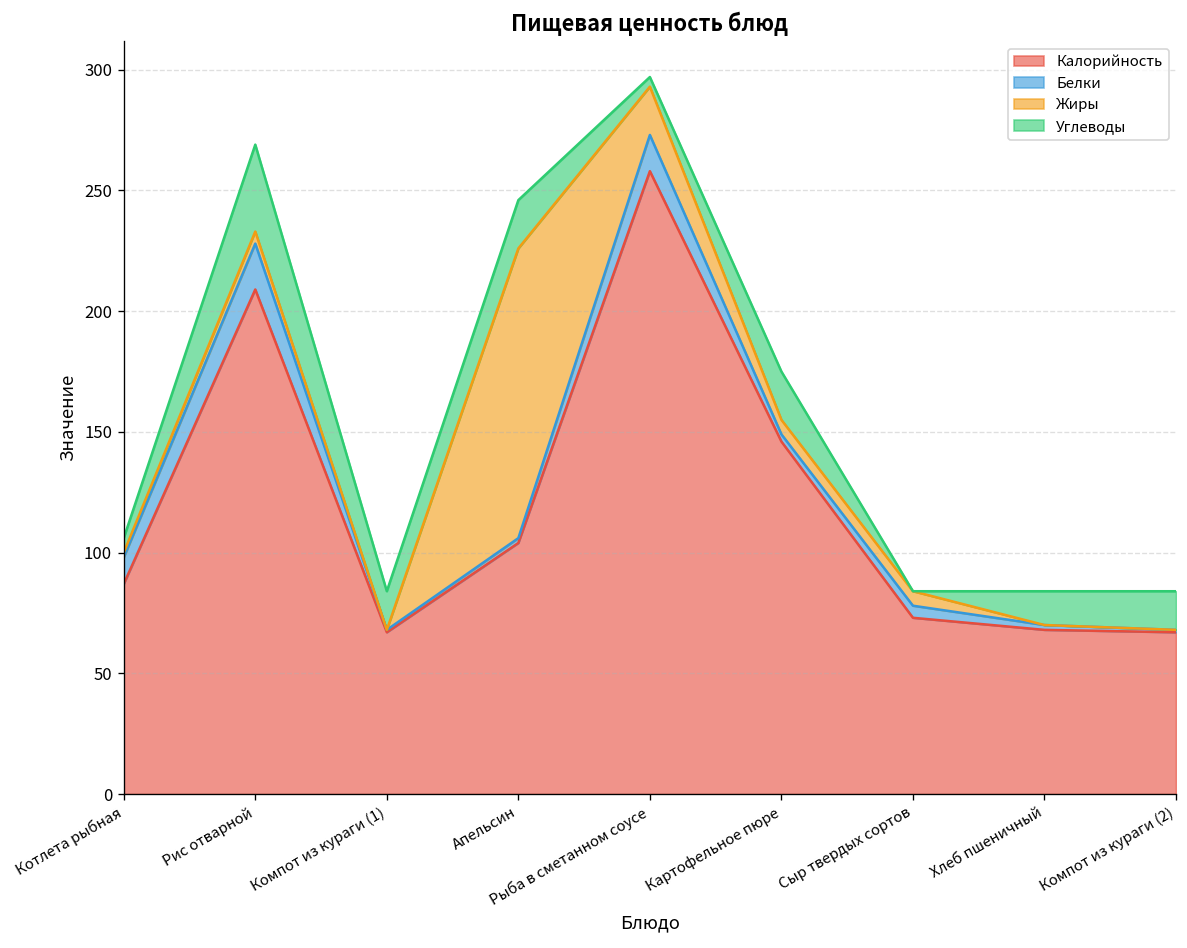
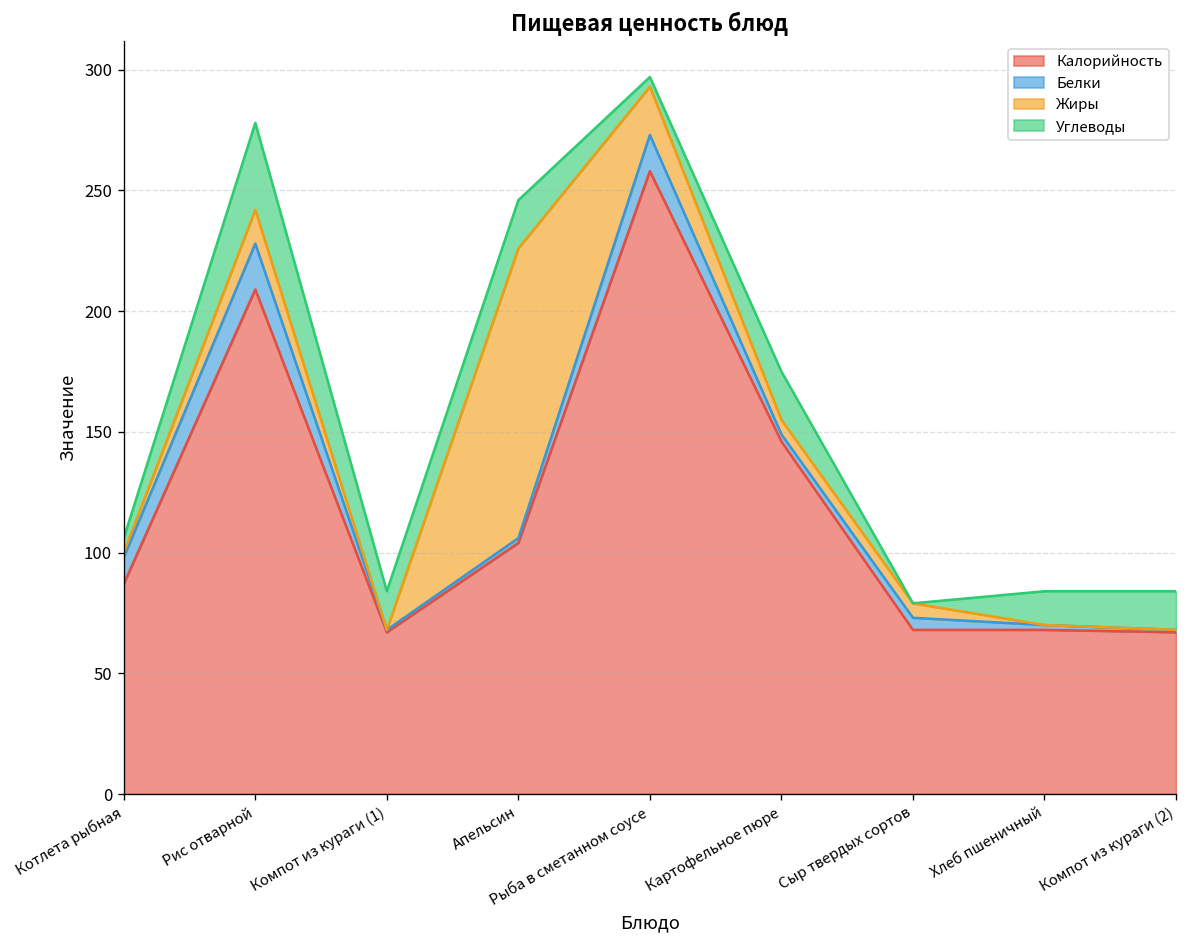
Жиры, Рис отварной: 5 -> 14
Калорийность, Сыр твердых сортов: 73 -> 68
